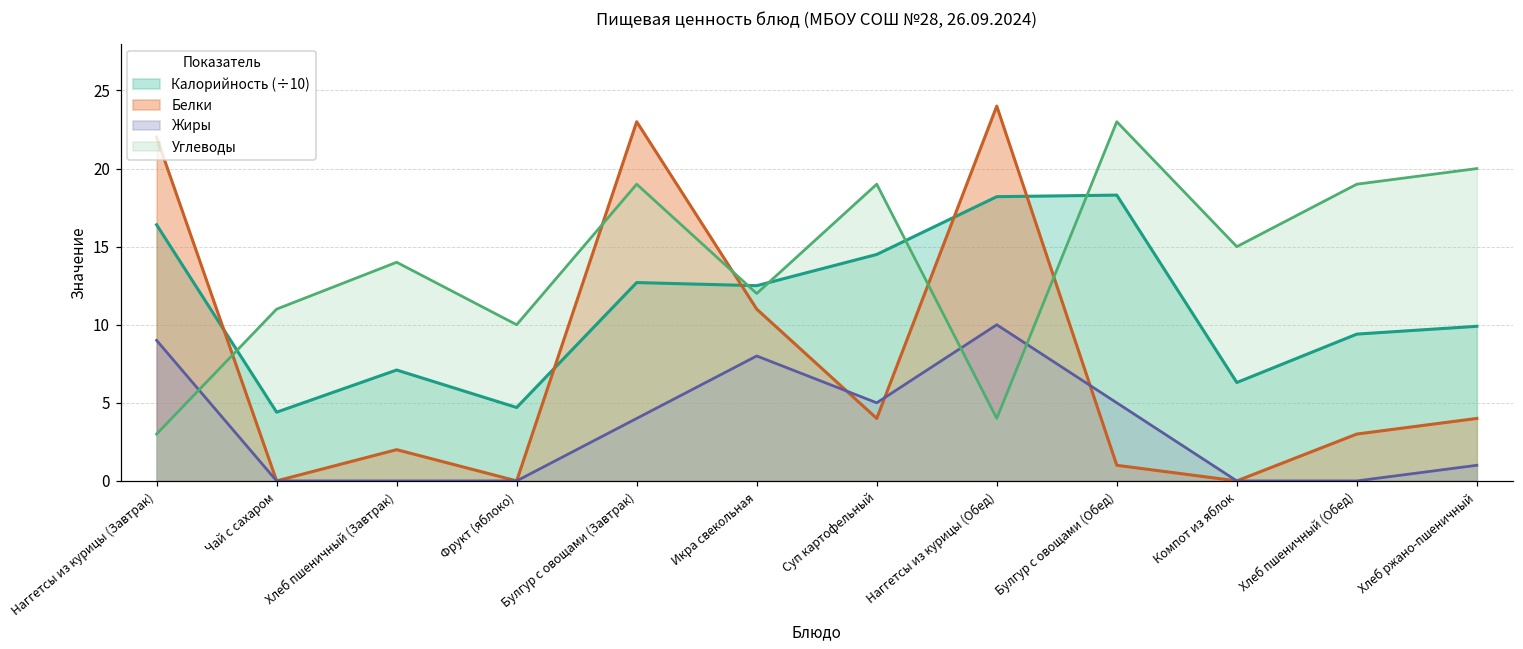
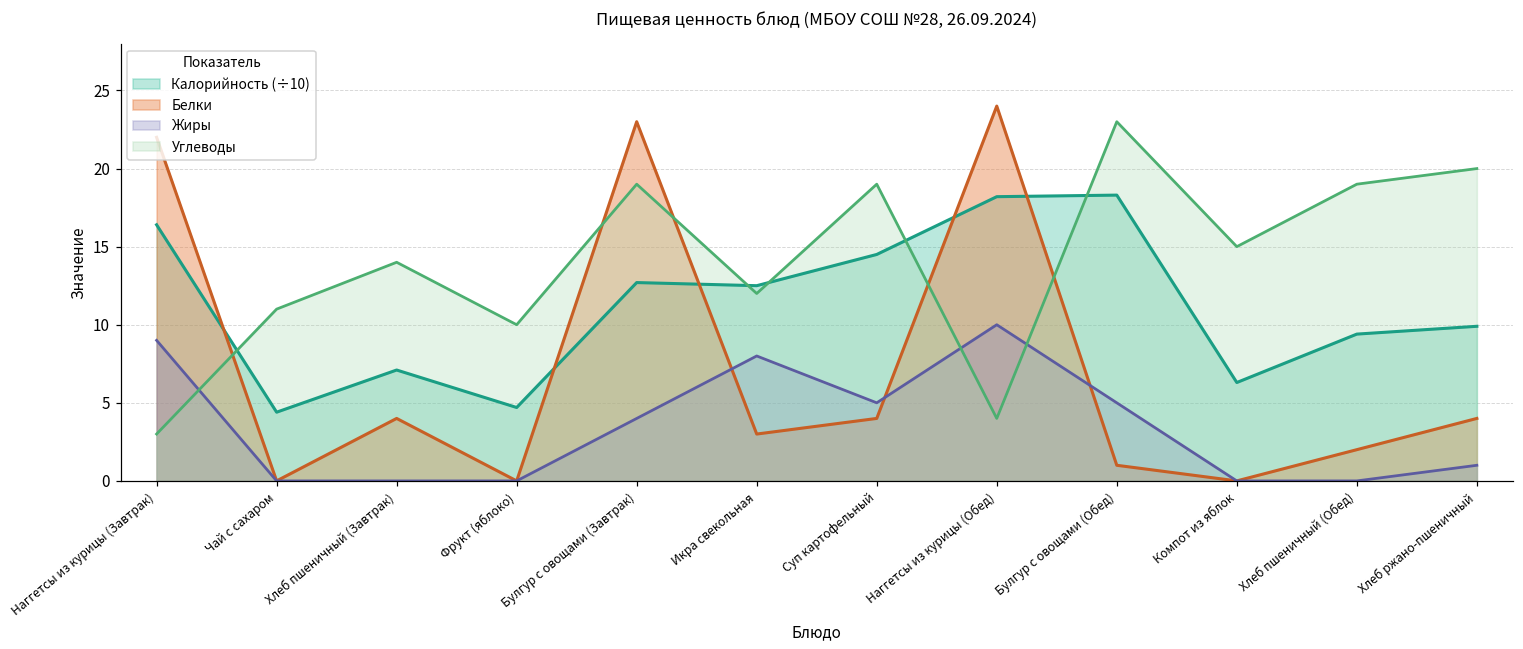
Белки, Хлеб пшеничный (Завтрак): 2 -> 4
Белки, Икра свекольная: 11 -> 3
Белки, Хлеб пшеничный (Обед): 3 -> 2
